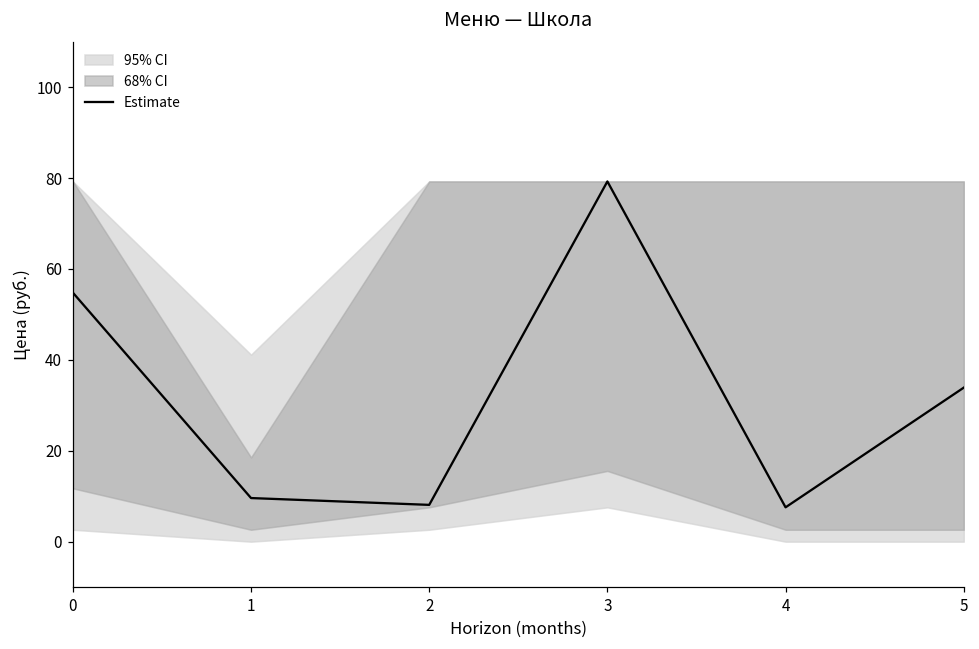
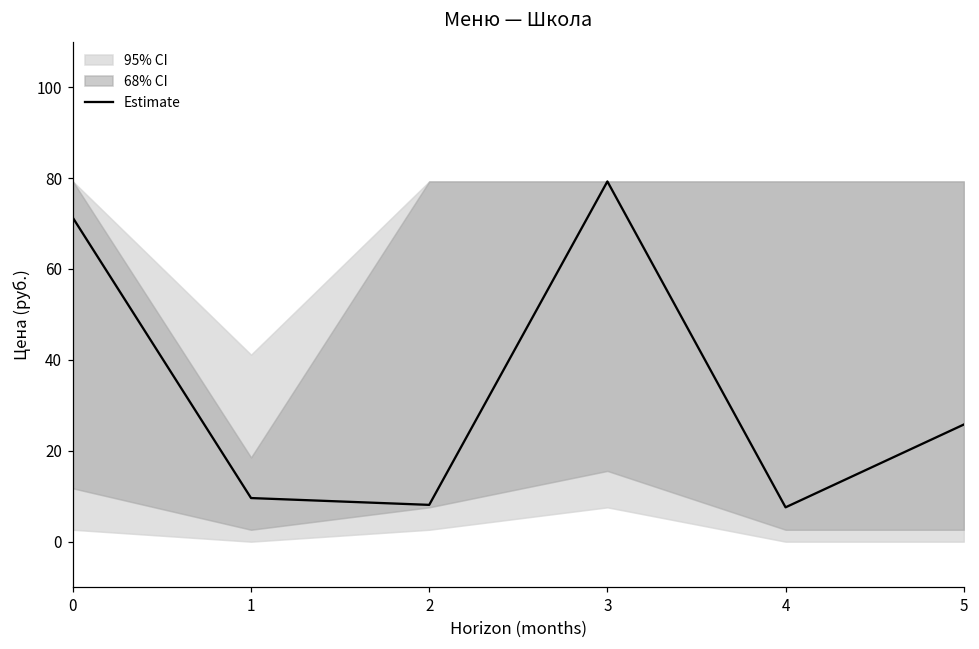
Estimate, 0: 55 -> 71
Estimate, 5: 34 -> 26
